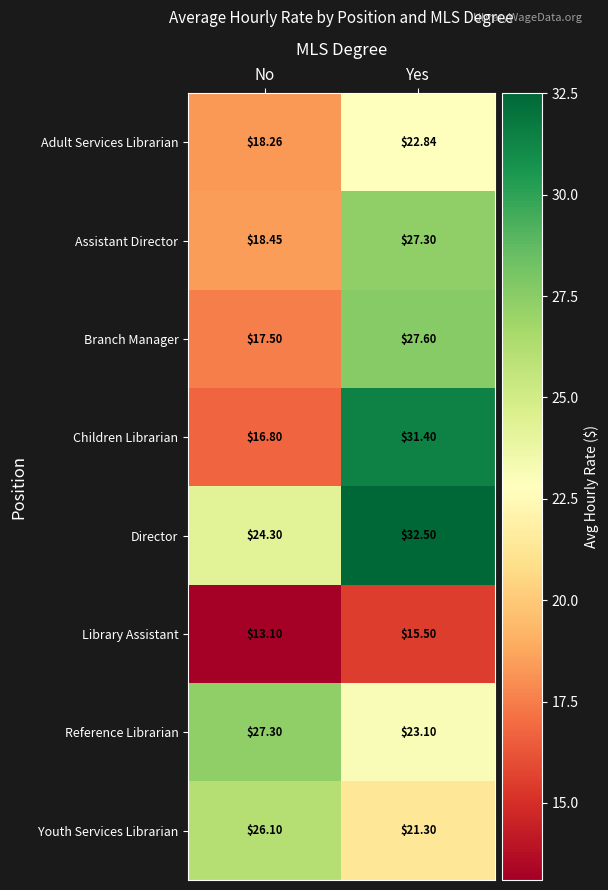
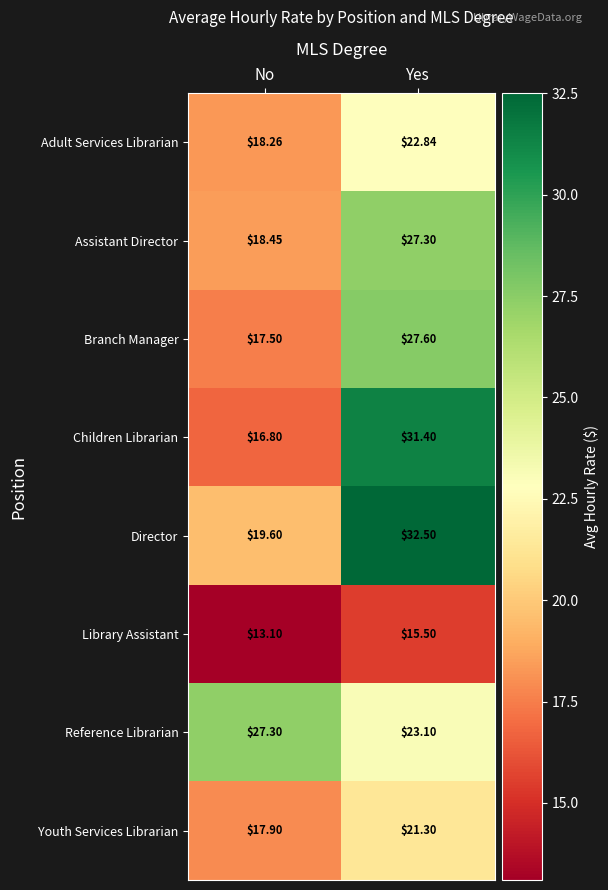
Director, No: $24.30 -> $19.60
Youth Services Librarian, No: $26.10 -> $17.90
